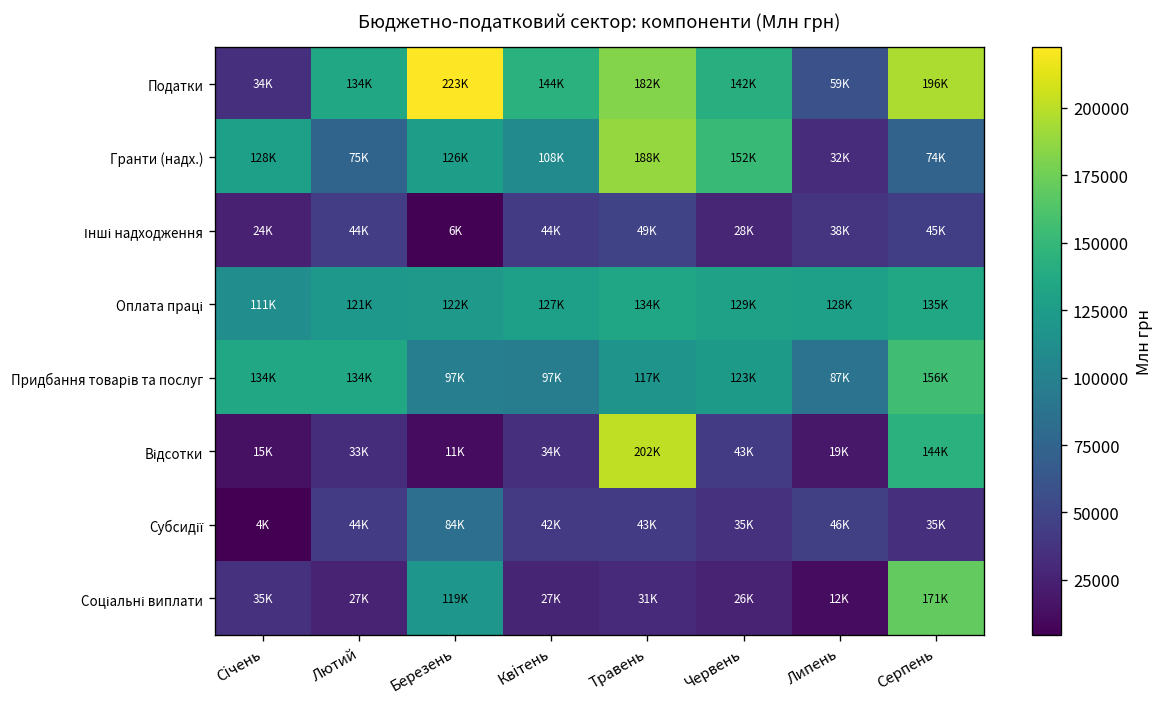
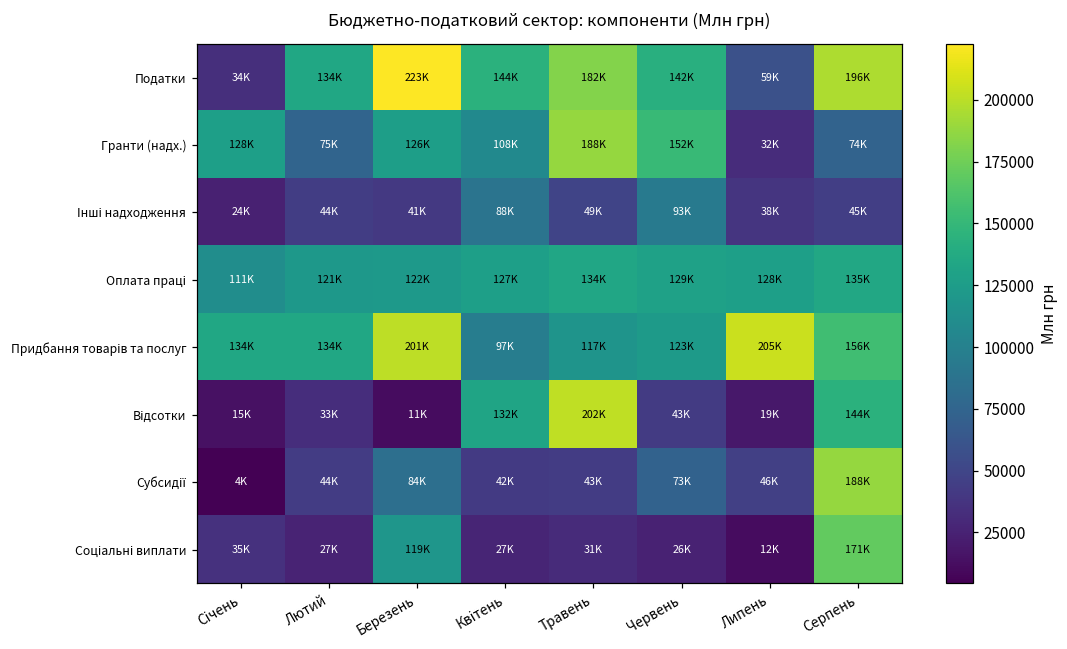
Інші надходження, Березень: 6K -> 41K
Інші надходження, Квітень: 44K -> 88K
Інші надходження, Червень: 28K -> 93K
Придбання товарів та послуг, Березень: 97K -> 201K
Придбання товарів та послуг, Липень: 87K -> 205K
Відсотки, Квітень: 34K -> 132K
Субсидії, Червень: 35K -> 73K
Субсидії, Серпень: 35K -> 188K
